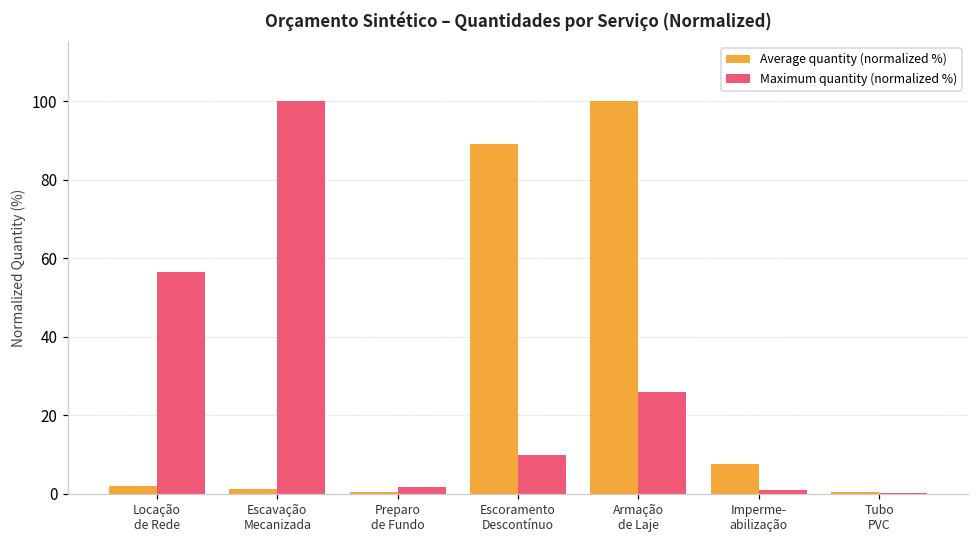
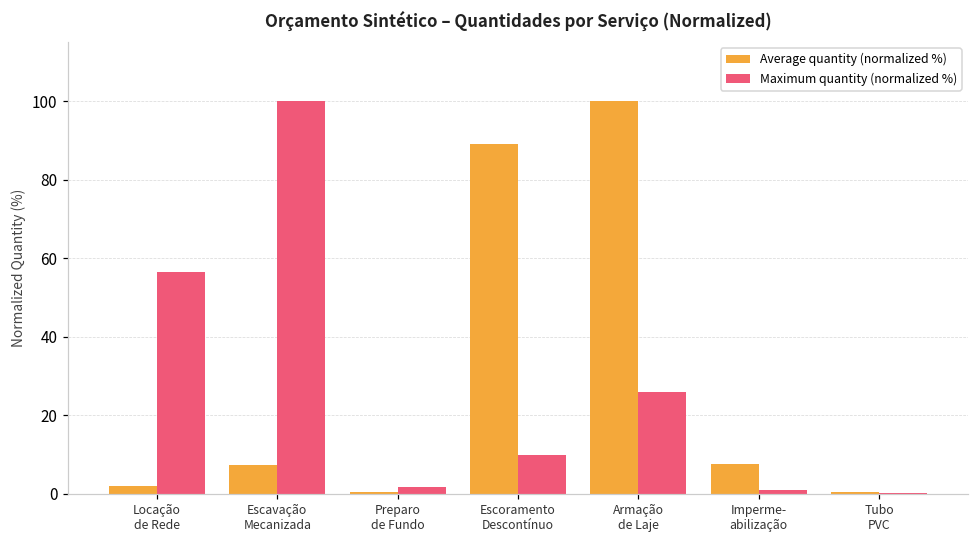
Average quantity (normalized %), Escavação Mecanizada: 1 -> 7
